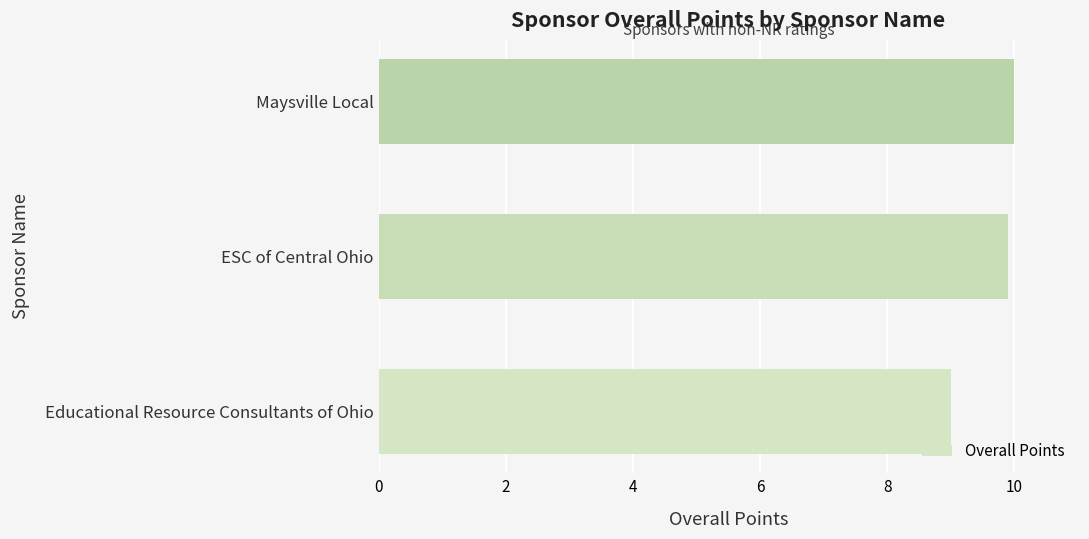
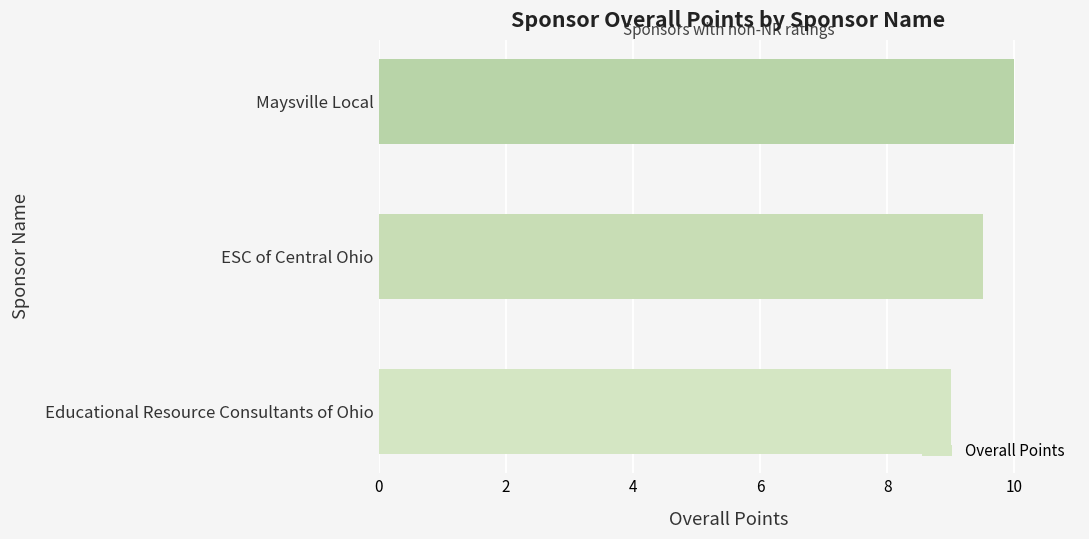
ESC of Central Ohio: 9.9 -> 9.5
